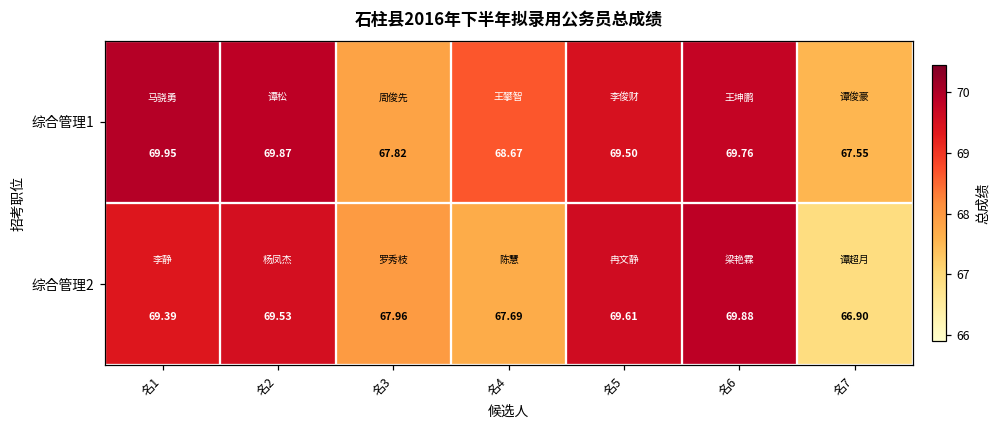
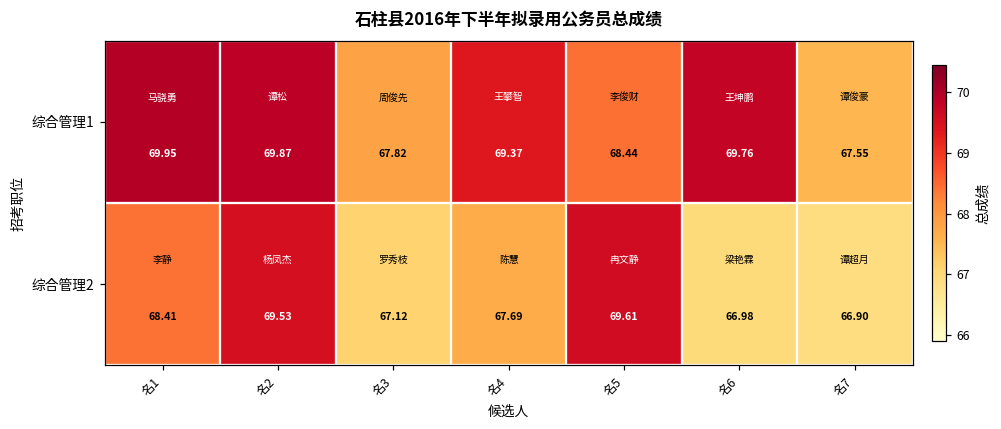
综合管理1, 名4: 68.67 -> 69.37
综合管理1, 名5: 69.50 -> 68.44
综合管理2, 名1: 69.39 -> 68.41
综合管理2, 名3: 67.96 -> 67.12
综合管理2, 名6: 69.88 -> 66.98
